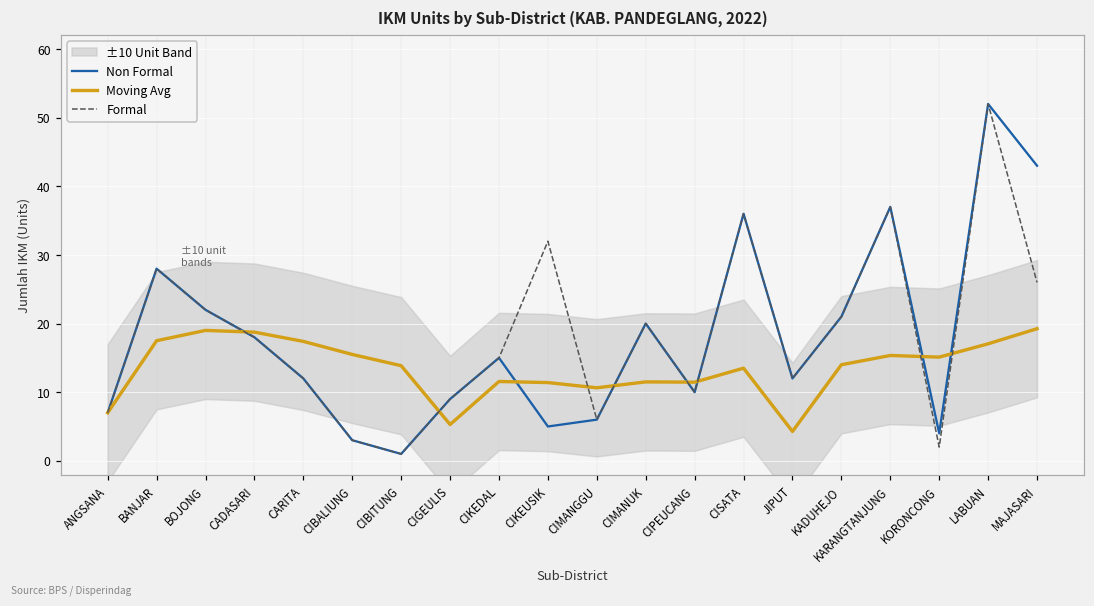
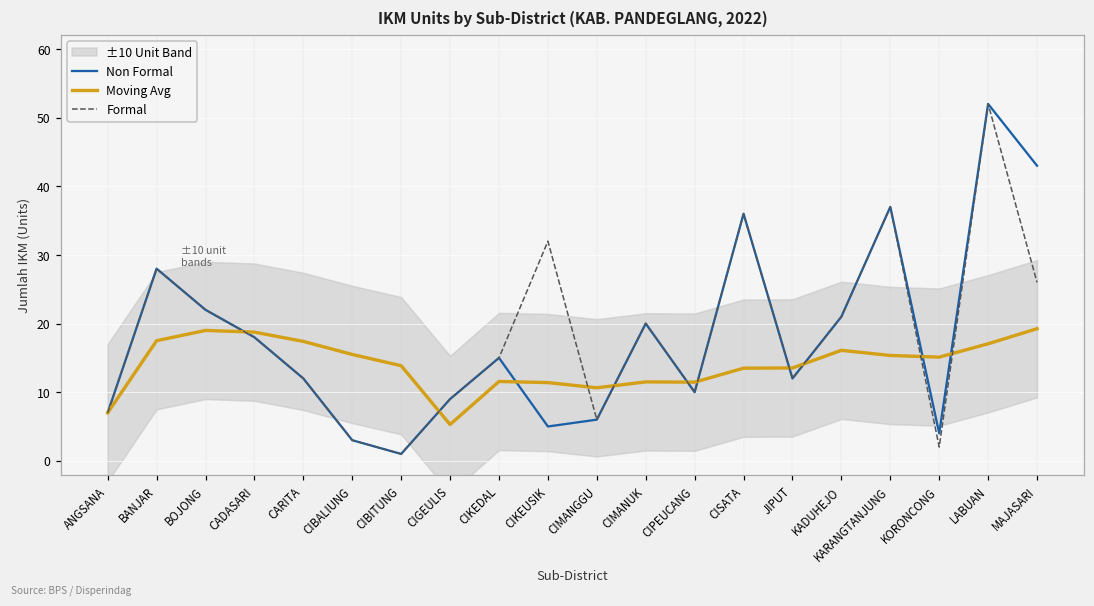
Moving Avg, JIPUT: 4 -> 14
Moving Avg, KADUHEJO: 14 -> 16
